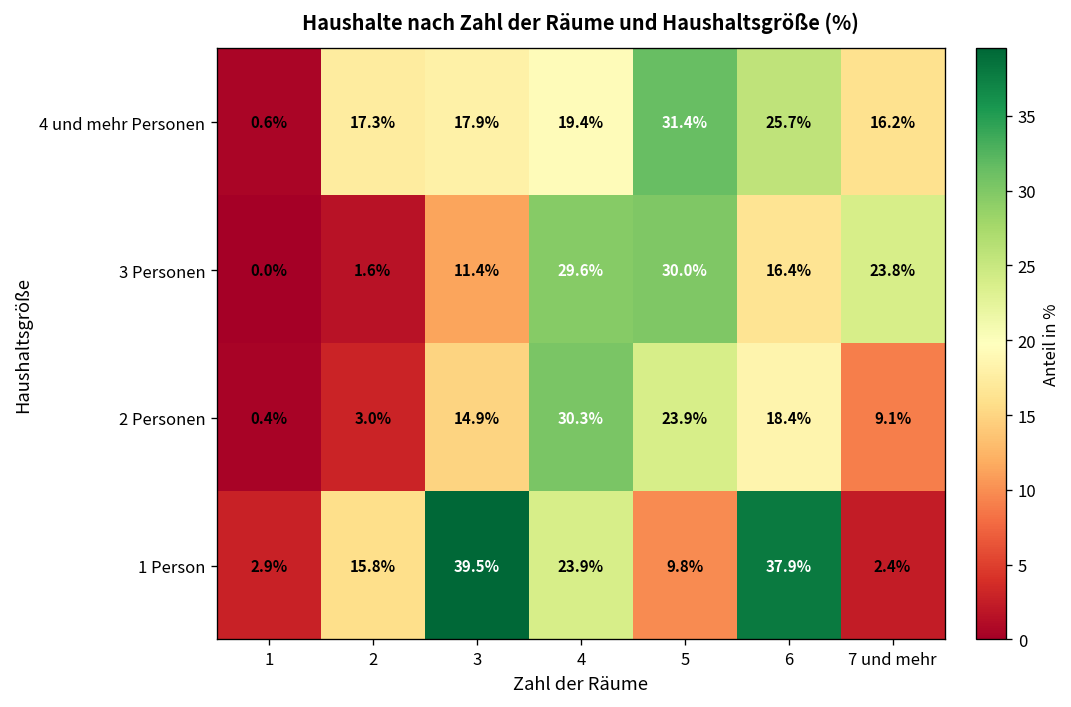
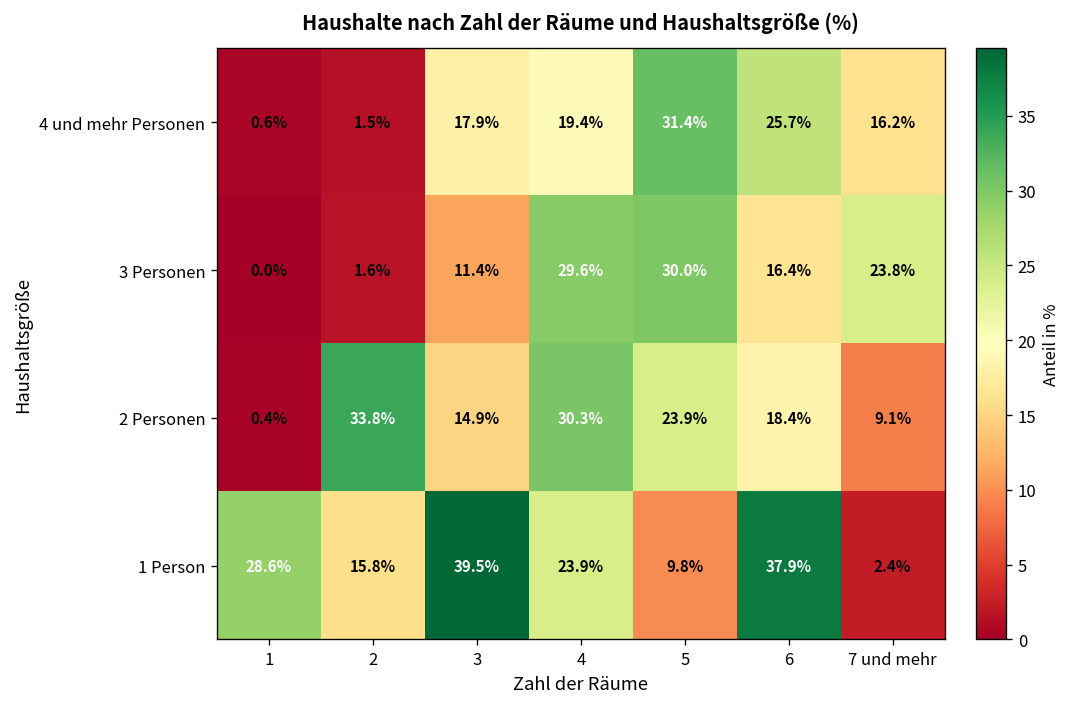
4 und mehr Personen, 2: 17.3% -> 1.5%
2 Personen, 2: 3.0% -> 33.8%
1 Person, 1: 2.9% -> 28.6%
